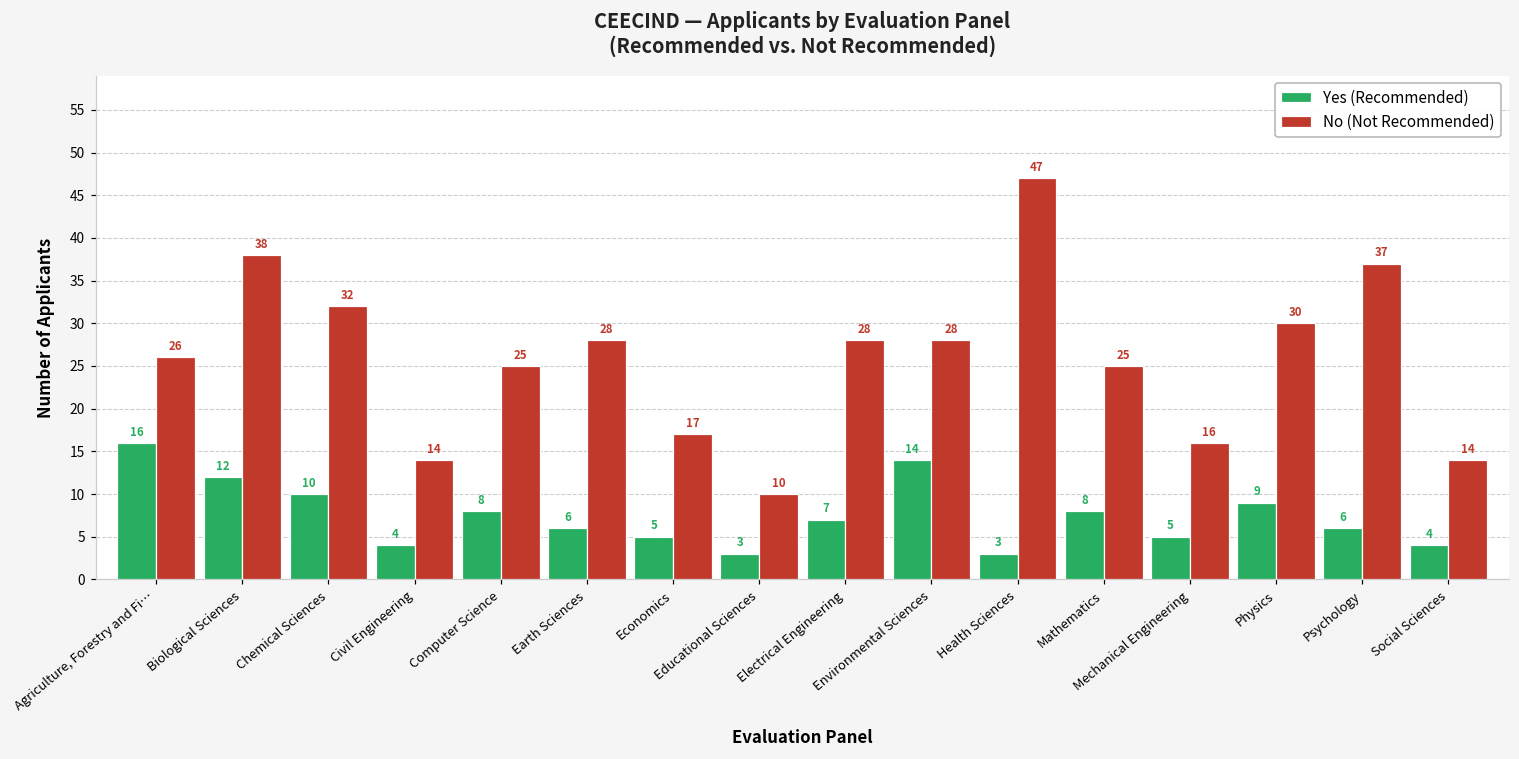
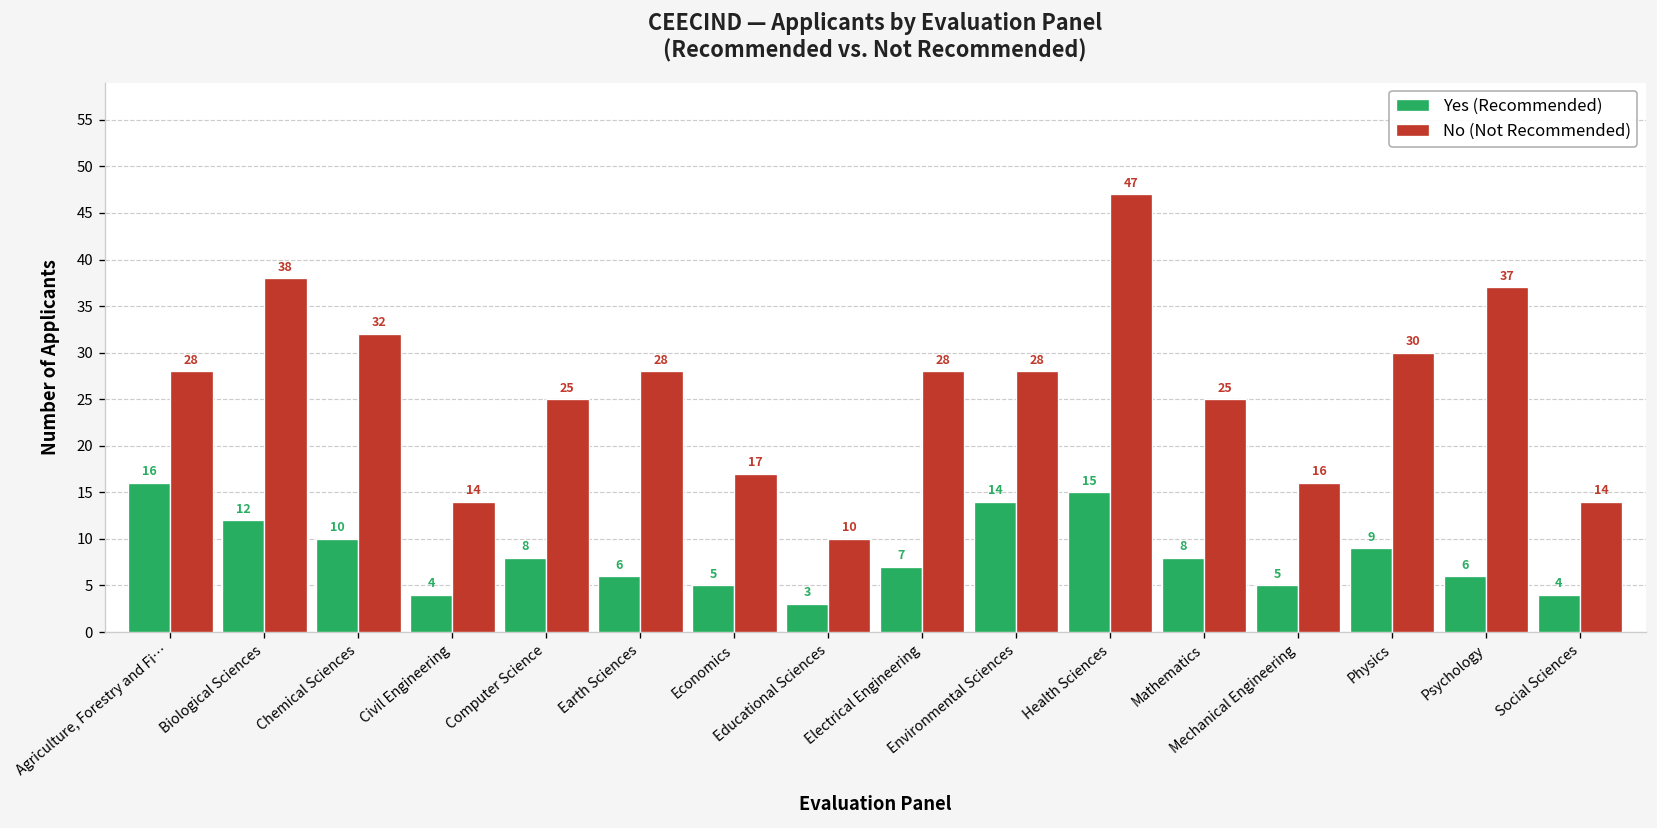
No (Not Recommended), Agriculture, Forestry and Fi…: 26 -> 28
Yes (Recommended), Health Sciences: 3 -> 15
